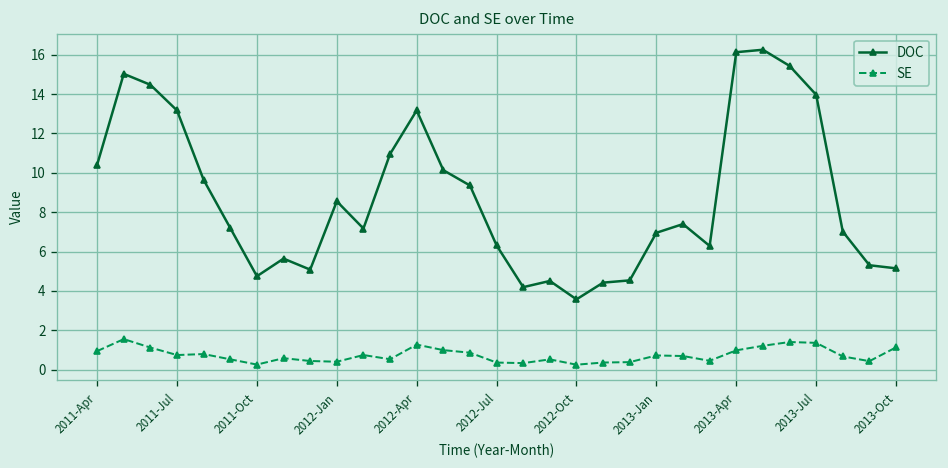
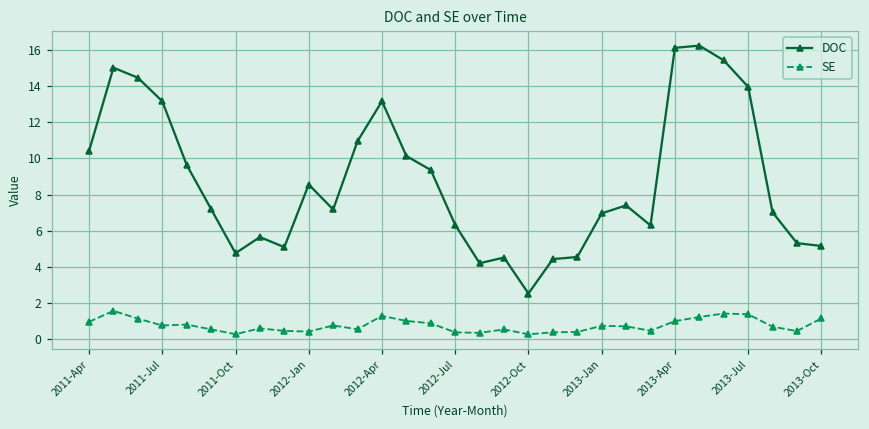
DOC, 2012-Oct: 3.6 -> 2.5
